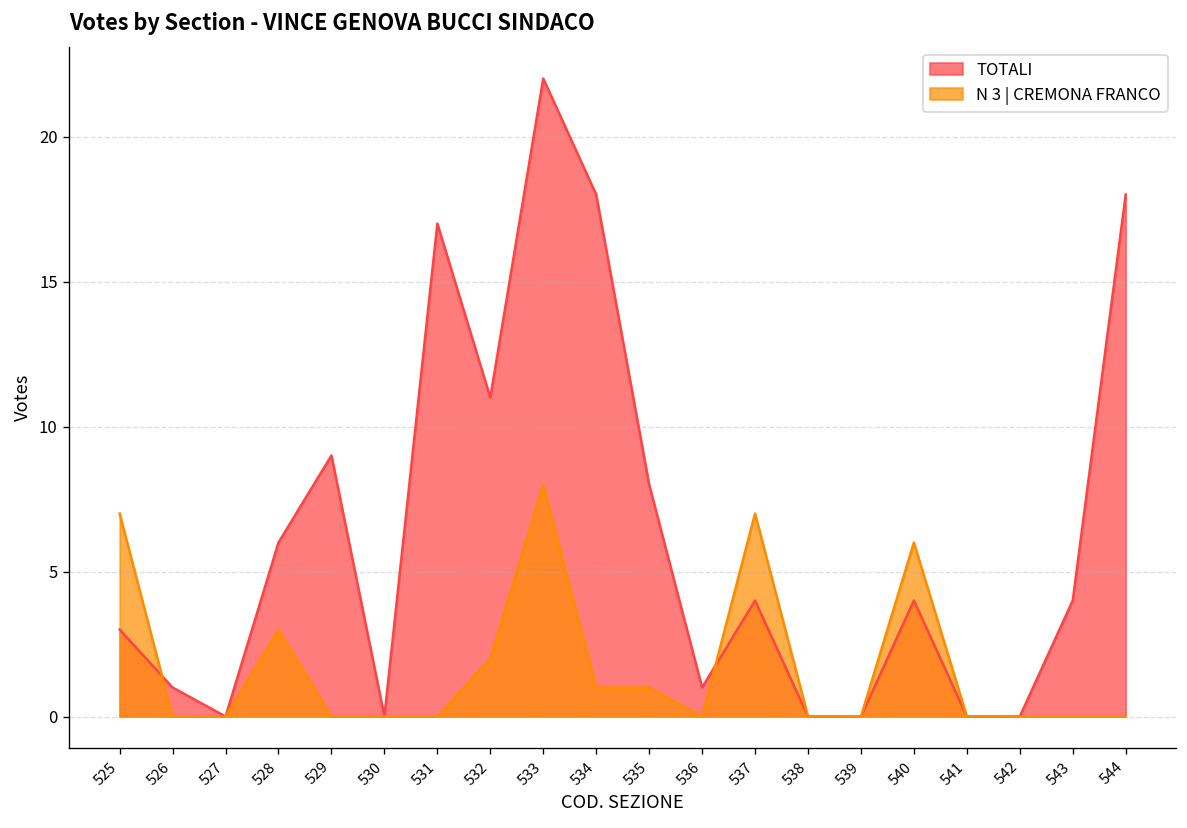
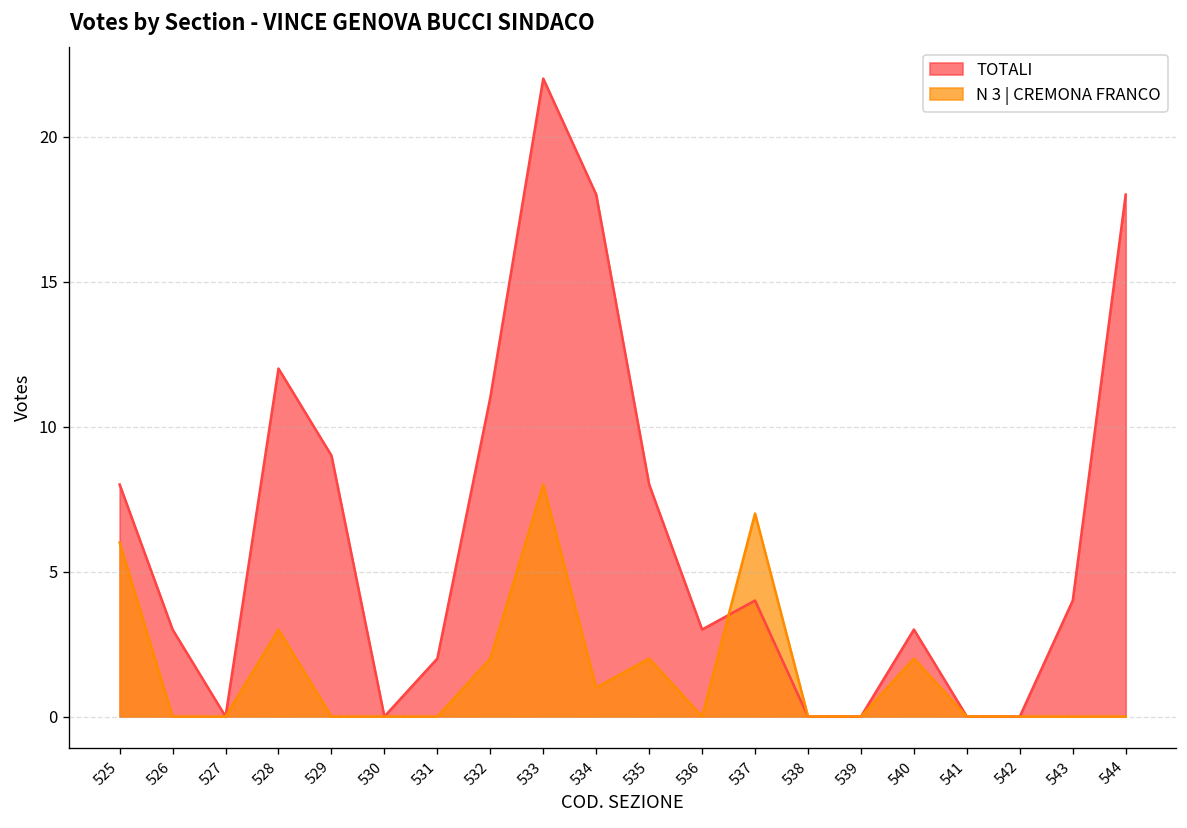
TOTALI, 525: 3 -> 8
N 3 | CREMONA FRANCO, 525: 7 -> 6
TOTALI, 526: 1 -> 3
TOTALI, 528: 6 -> 12
TOTALI, 531: 17 -> 2
N 3 | CREMONA FRANCO, 535: 1 -> 2
TOTALI, 536: 1 -> 3
TOTALI, 540: 4 -> 3
N 3 | CREMONA FRANCO, 540: 6 -> 2
